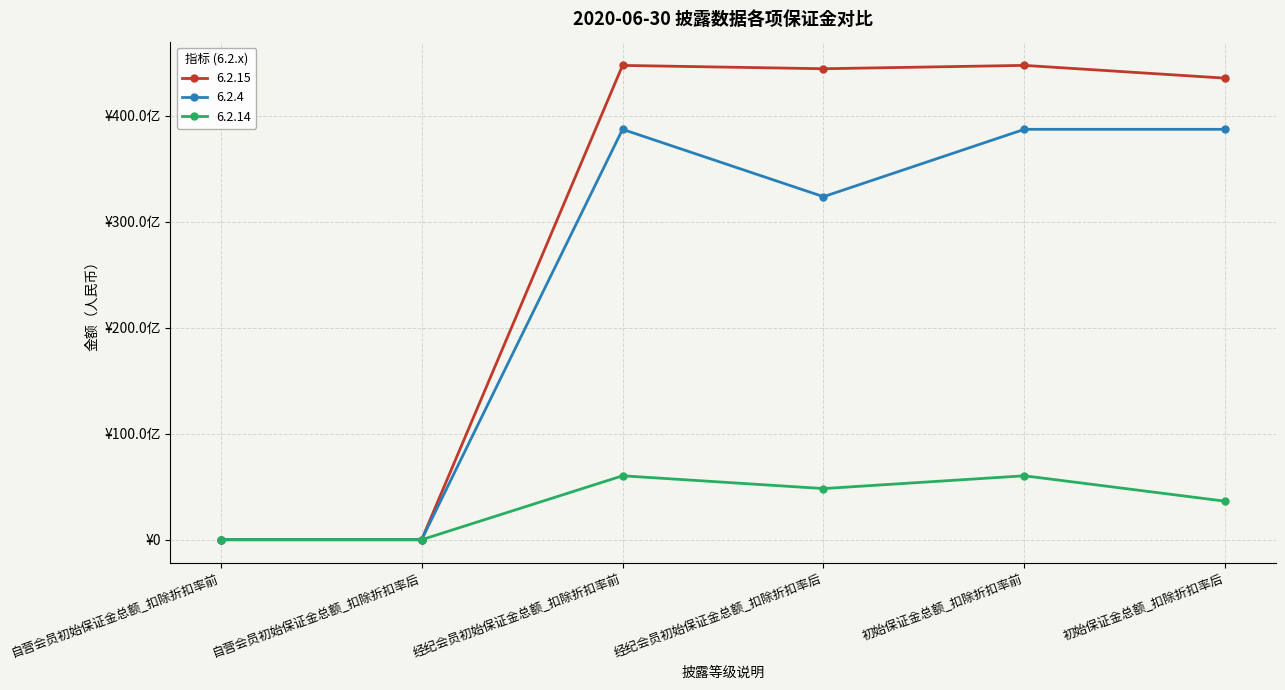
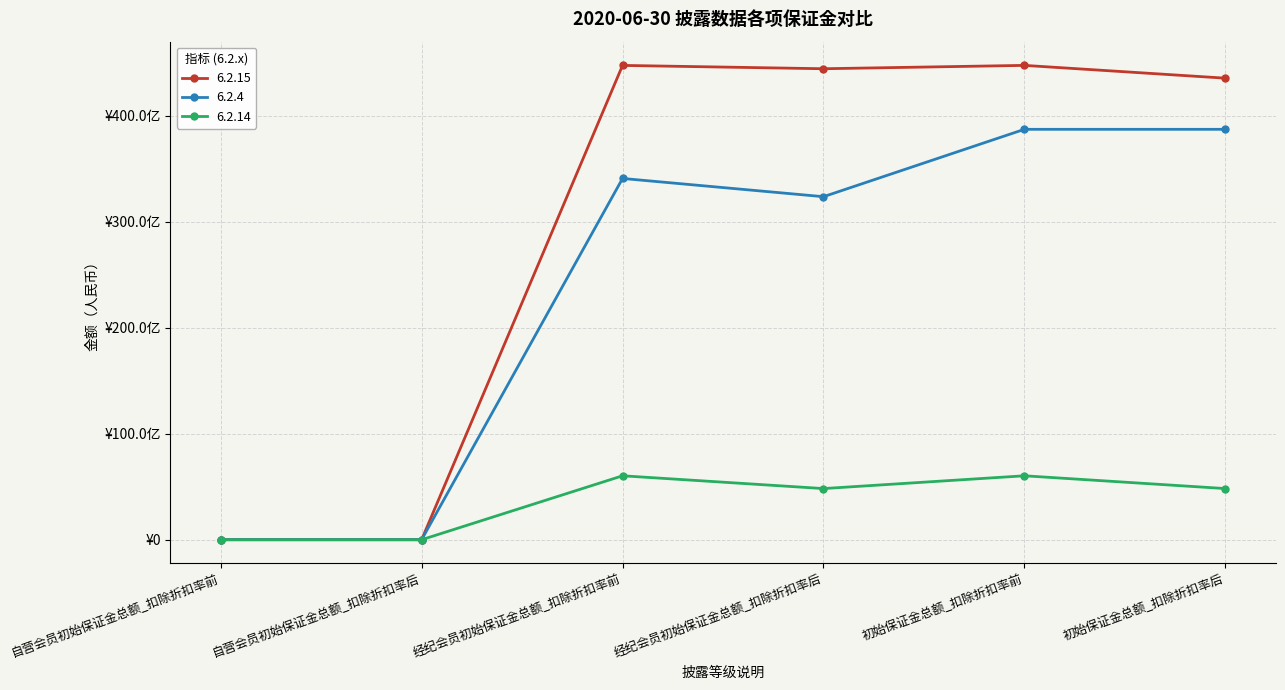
6.2.4, 经纪会员初始保证金总额_扣除折扣率前: ¥387亿 -> ¥341亿
6.2.14, 初始保证金总额_扣除折扣率后: ¥36亿 -> ¥48亿
